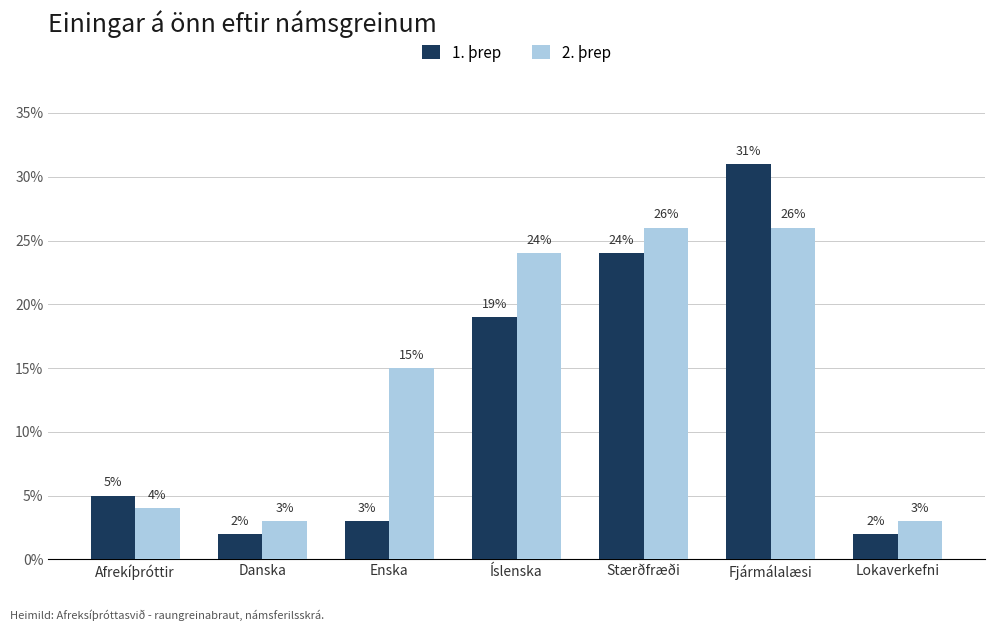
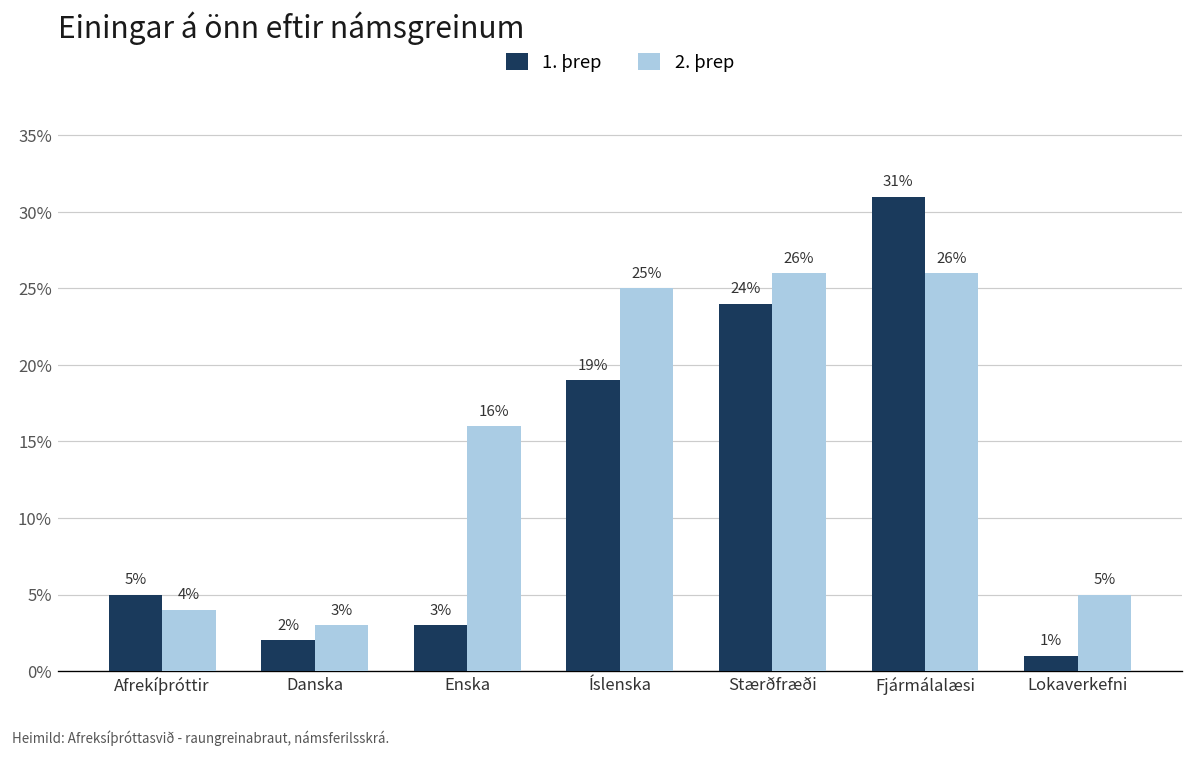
2. þrep, Enska: 15% -> 16%
2. þrep, Íslenska: 24% -> 25%
1. þrep, Lokaverkefni: 2% -> 1%
2. þrep, Lokaverkefni: 3% -> 5%
